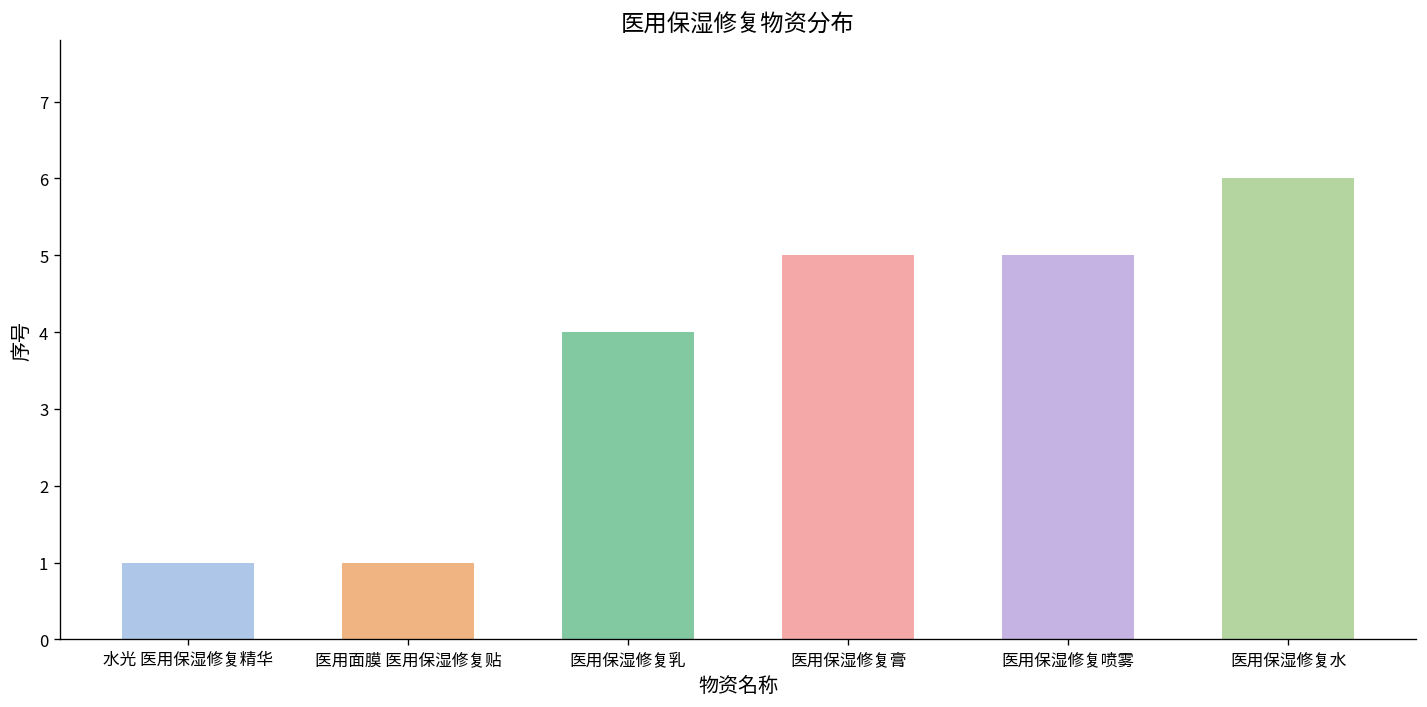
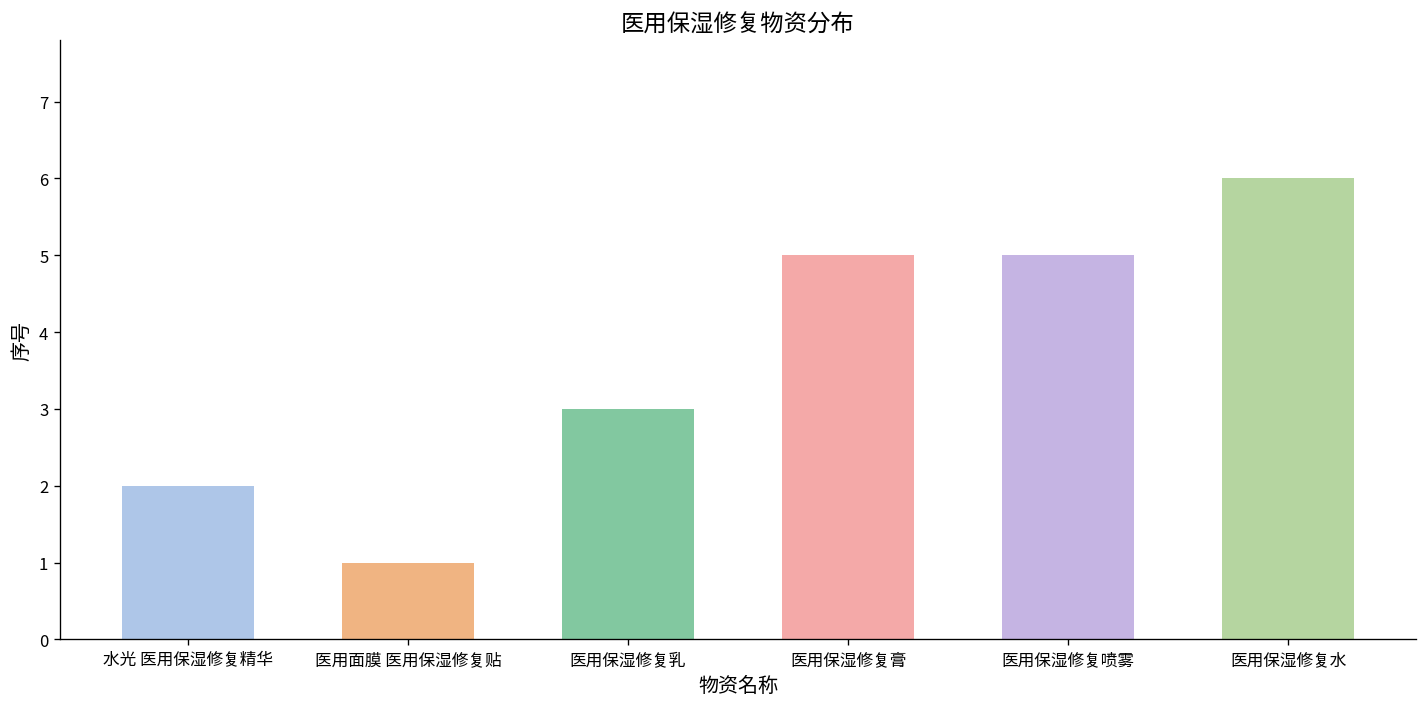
水光 医用保湿修复精华: 1 -> 2
医用保湿修复乳: 4 -> 3
